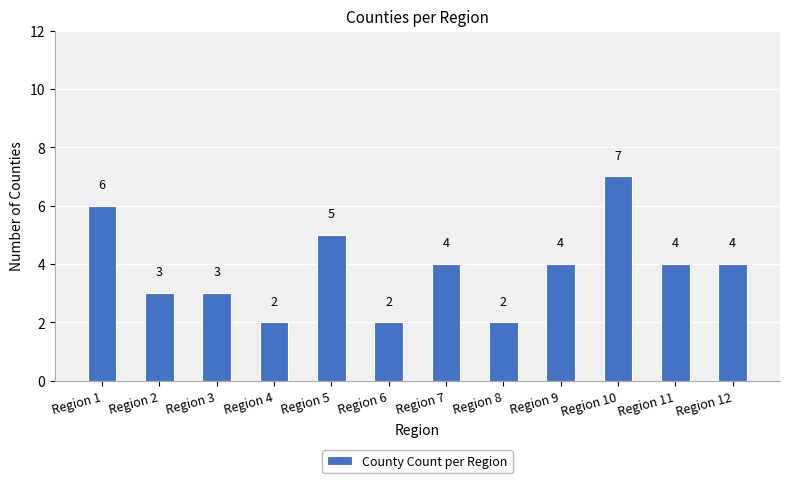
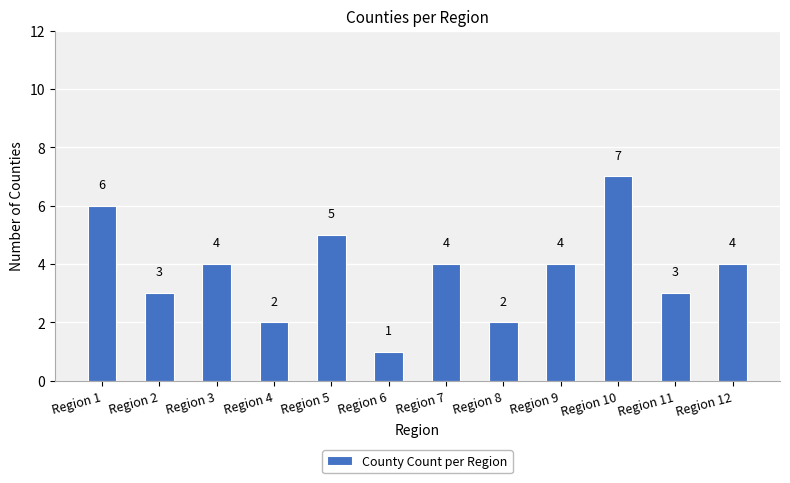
Region 3: 3 -> 4
Region 6: 2 -> 1
Region 11: 4 -> 3
